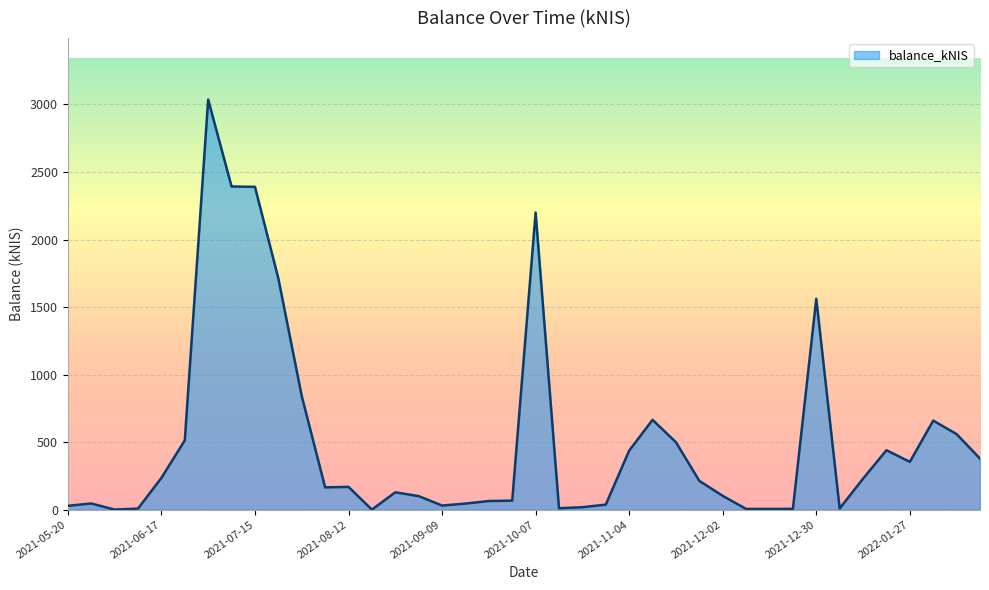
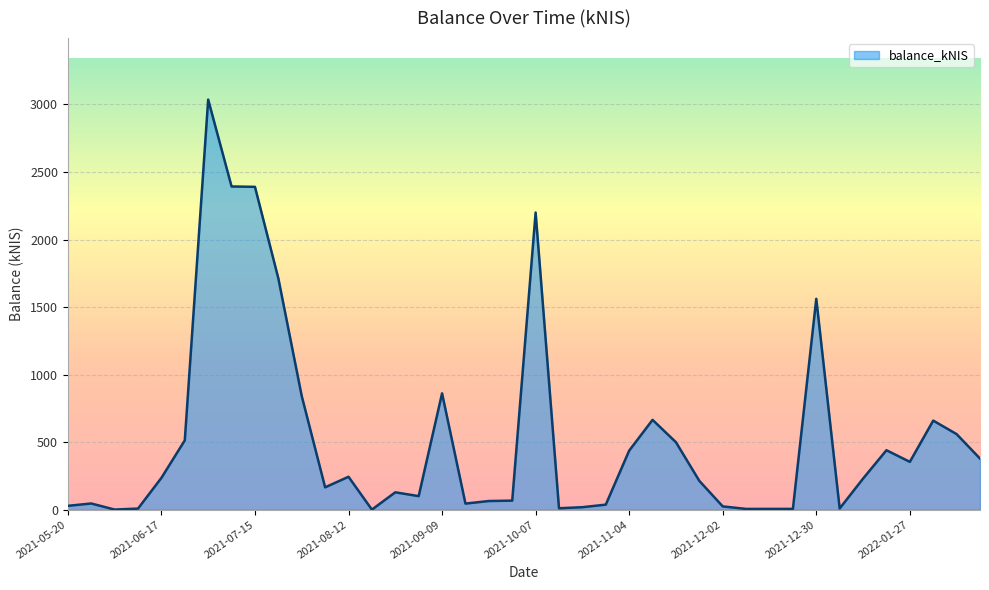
2021-08-12: 170 -> 240
2021-09-09: 30 -> 860
2021-12-02: 100 -> 20
